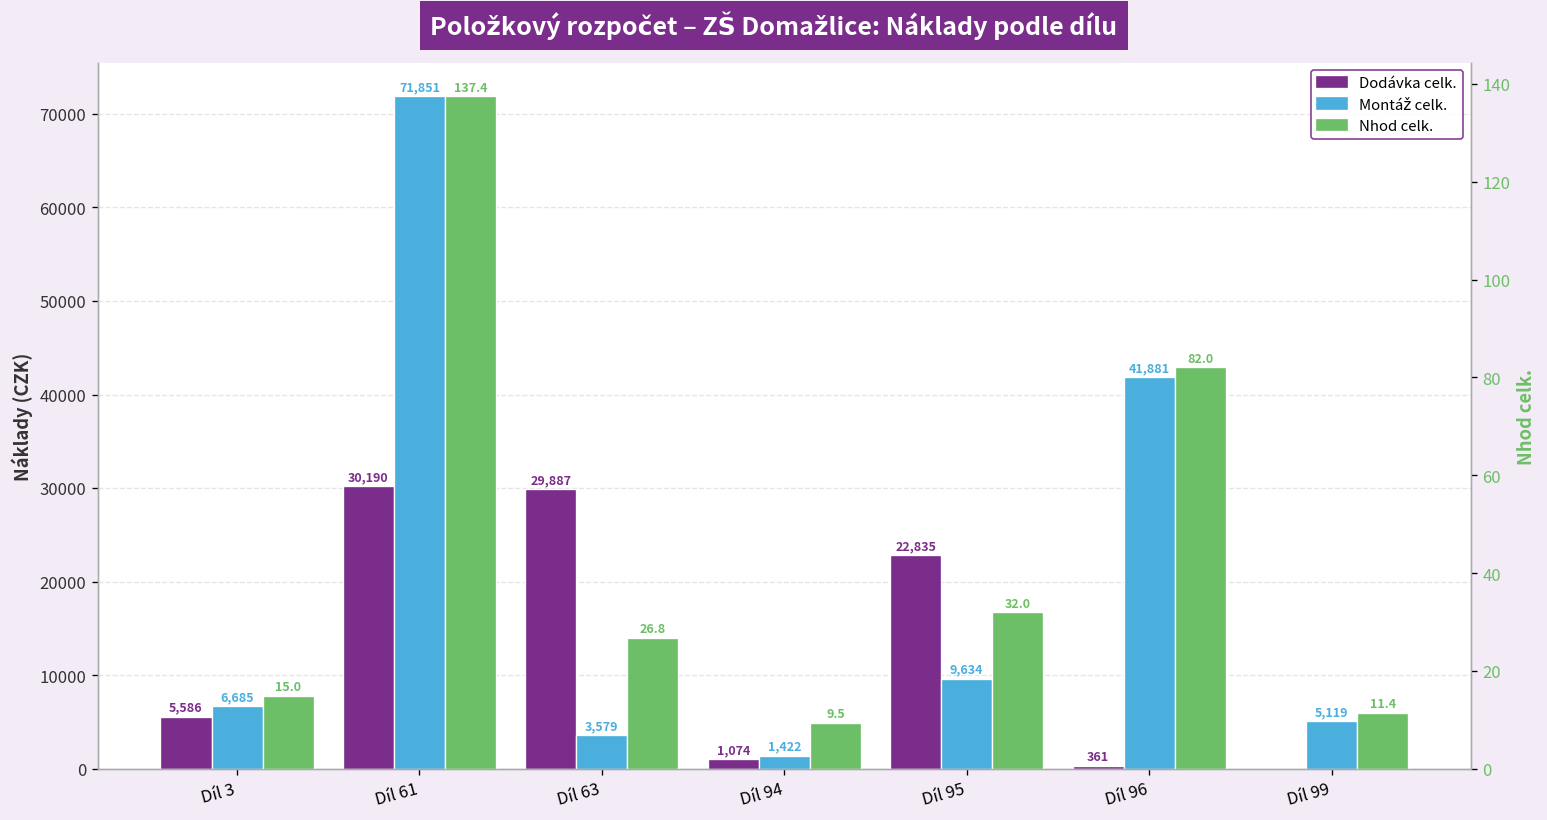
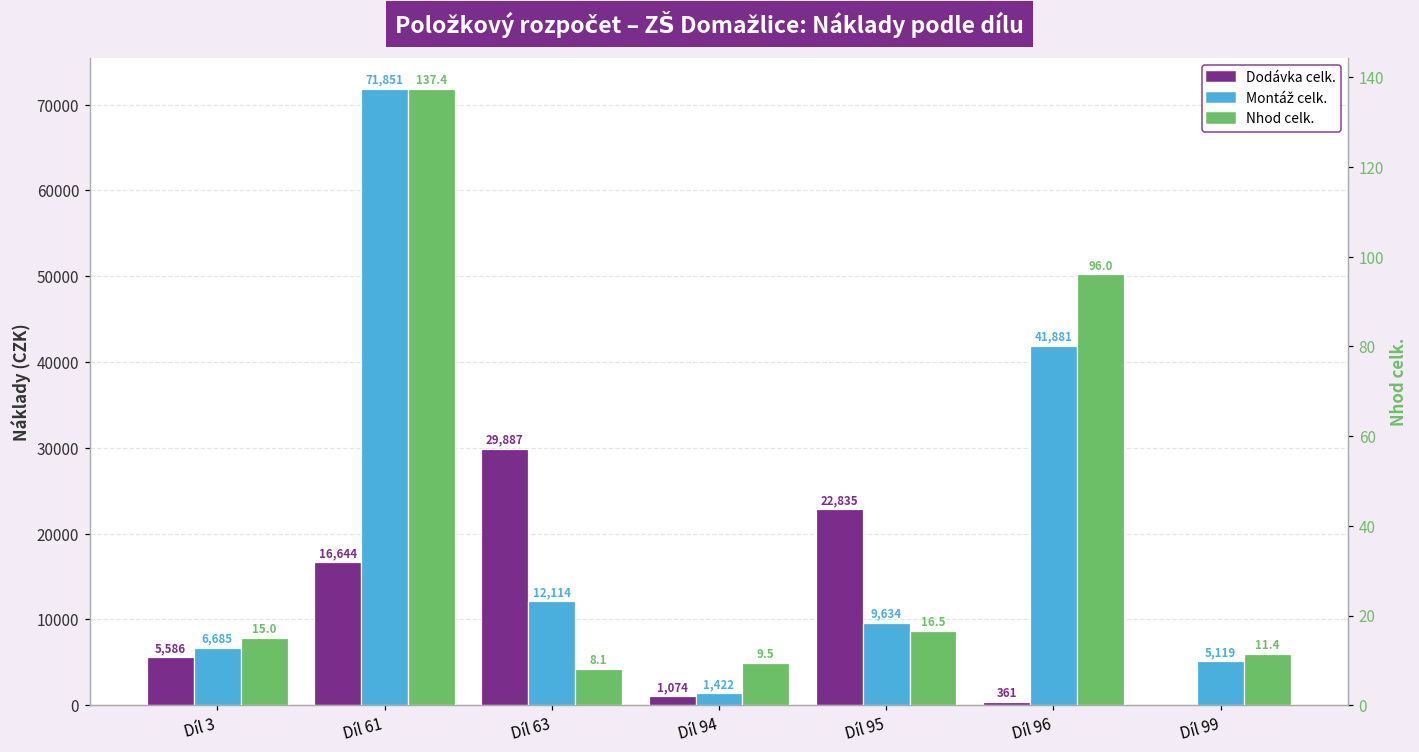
Dodávka celk., Díl 61: 30,190 -> 16,644
Montáž celk., Díl 63: 3,579 -> 12,114
Nhod celk., Díl 63: 26.8 -> 8.1
Nhod celk., Díl 95: 32.0 -> 16.5
Nhod celk., Díl 96: 82.0 -> 96.0
